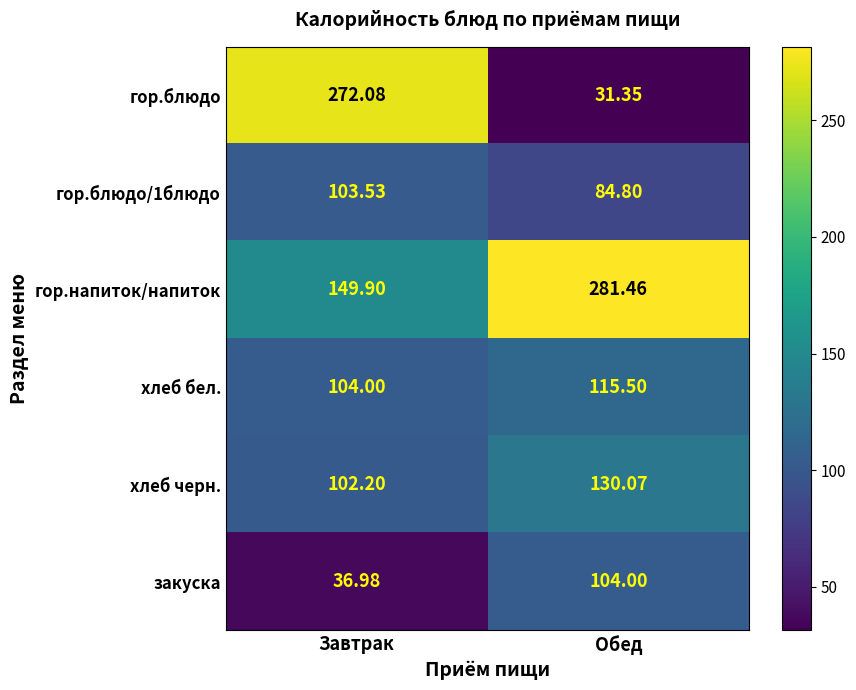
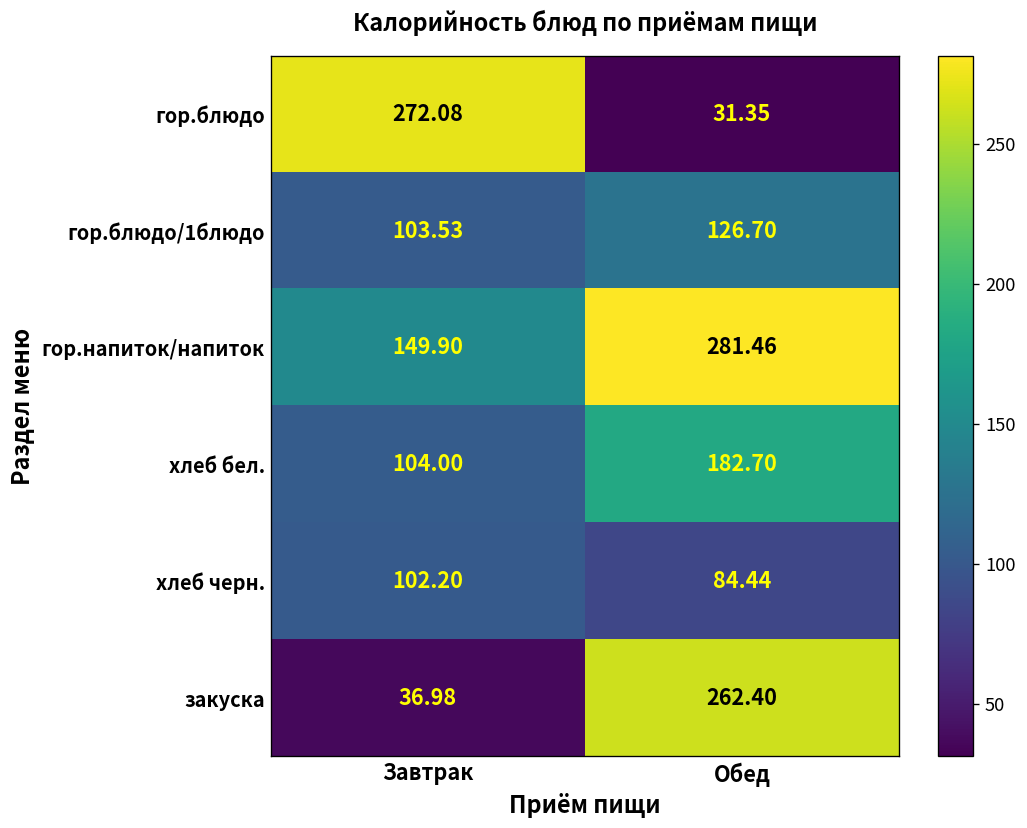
гор.блюдо/1блюдо, Обед: 84.80 -> 126.70
хлеб бел., Обед: 115.50 -> 182.70
хлеб черн., Обед: 130.07 -> 84.44
закуска, Обед: 104.00 -> 262.40
